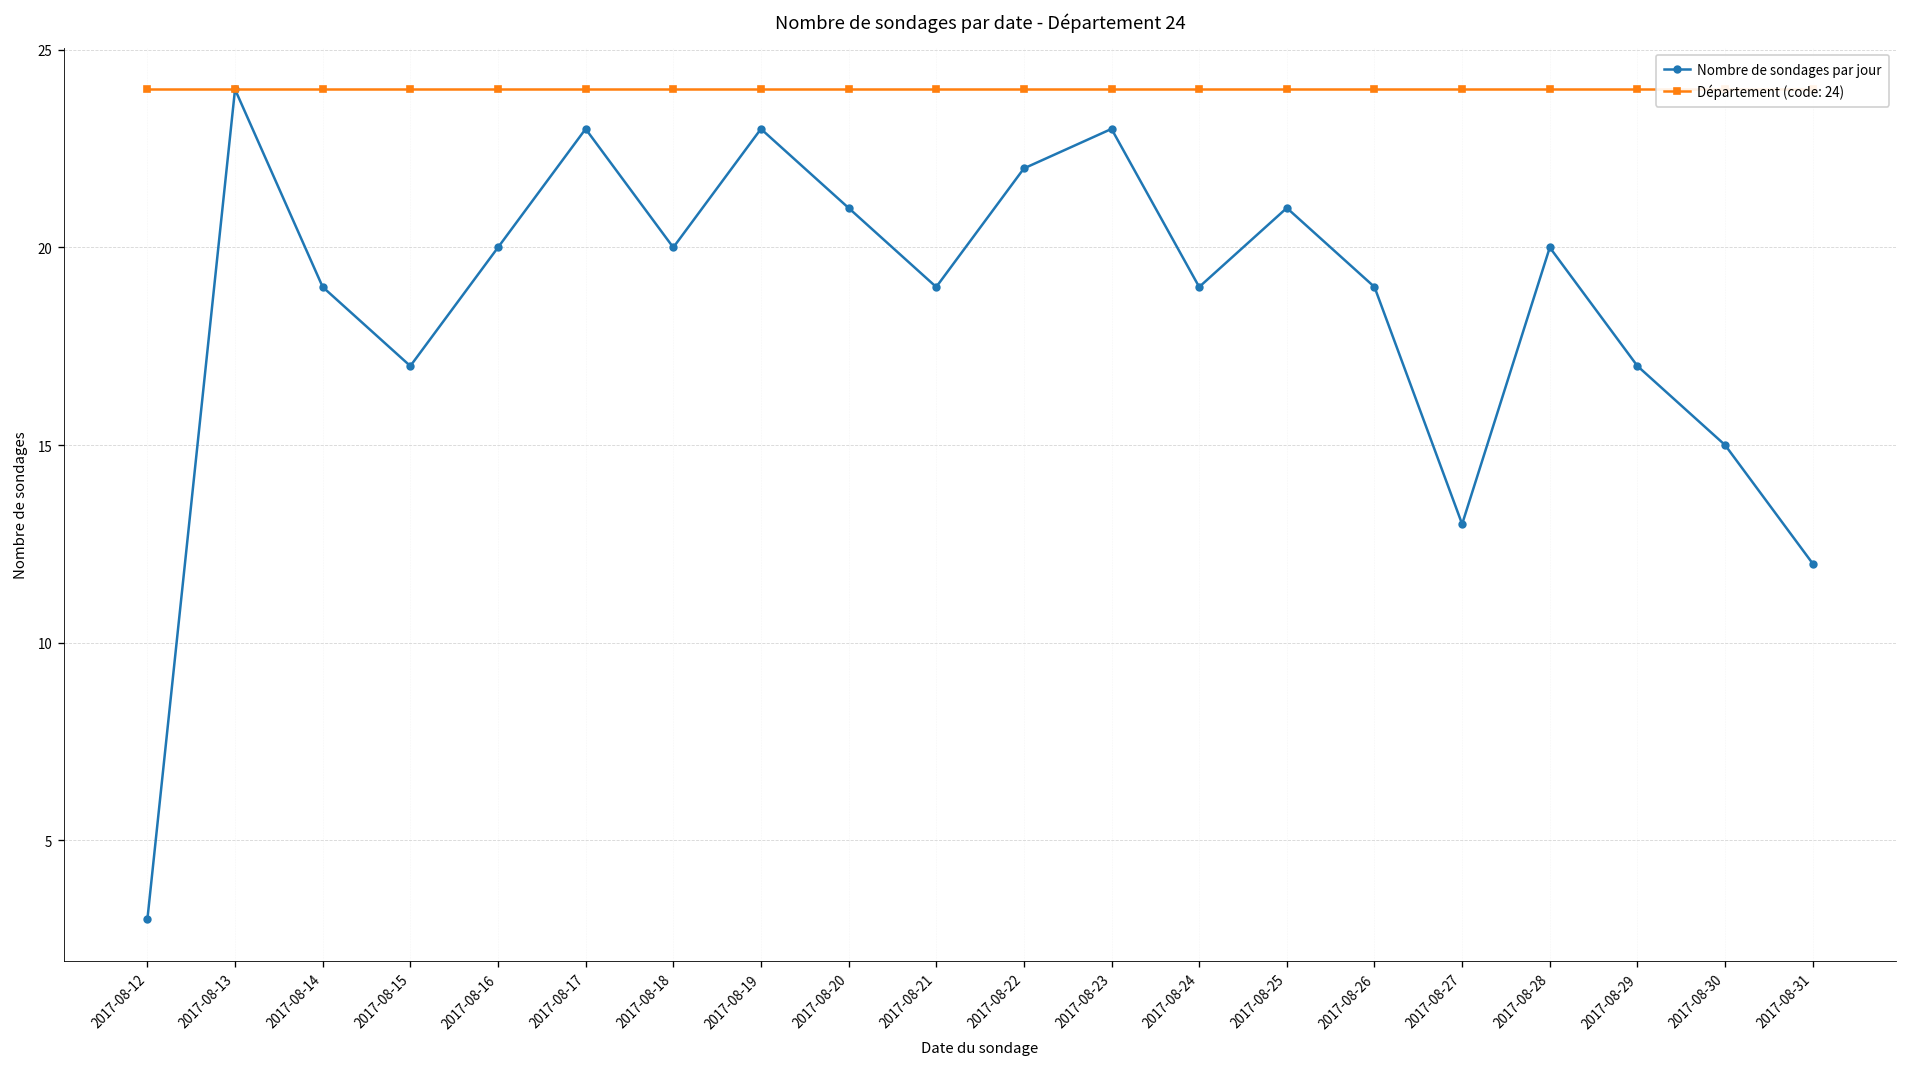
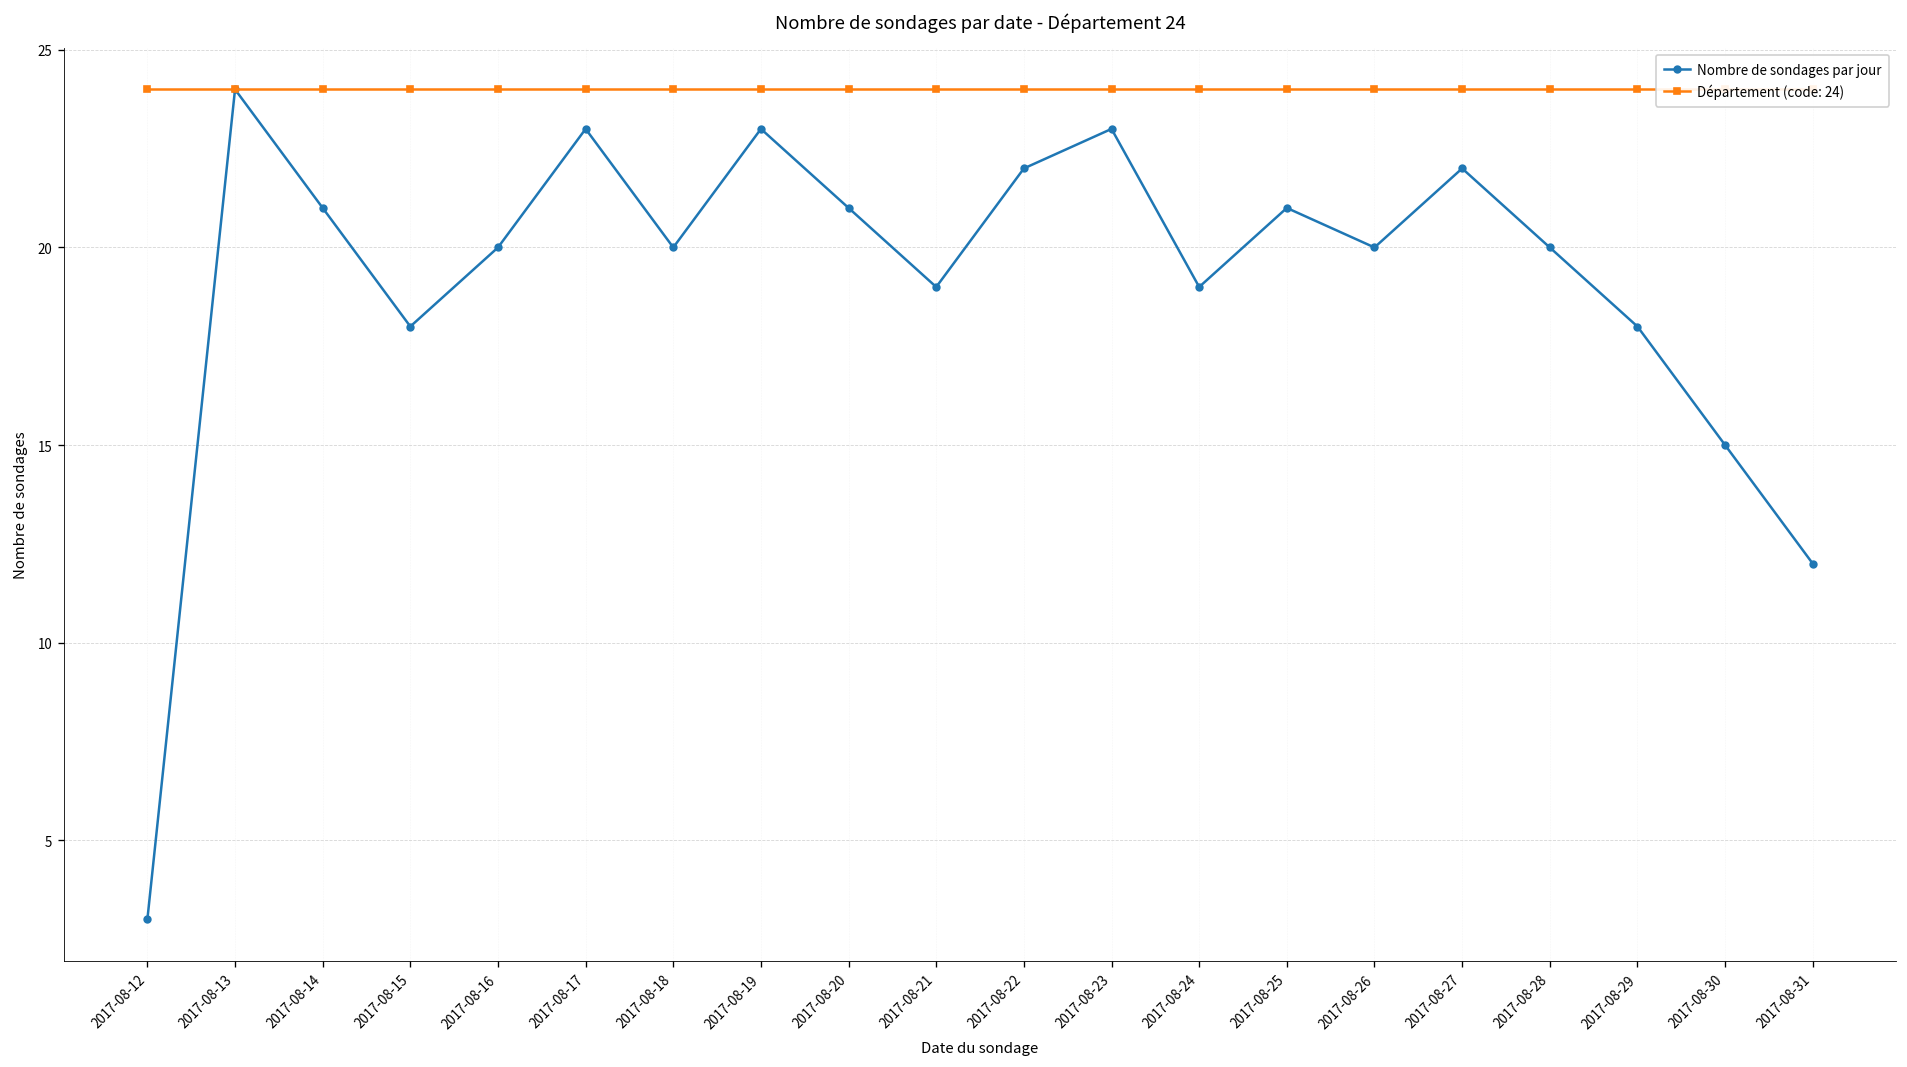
Nombre de sondages par jour, 2017-08-14: 19 -> 21
Nombre de sondages par jour, 2017-08-15: 17 -> 18
Nombre de sondages par jour, 2017-08-26: 19 -> 20
Nombre de sondages par jour, 2017-08-27: 13 -> 22
Nombre de sondages par jour, 2017-08-29: 17 -> 18
